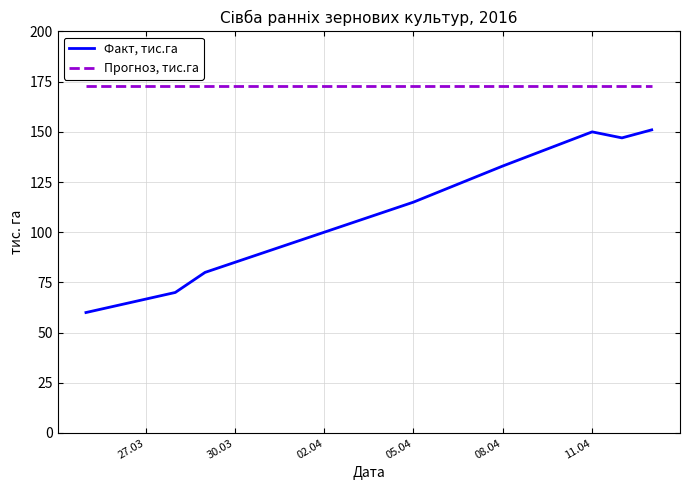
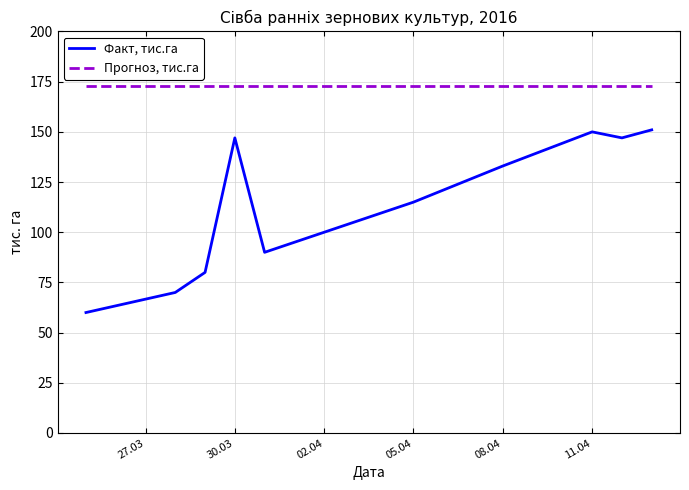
Факт, тис.га, 30.03: 85 -> 147
